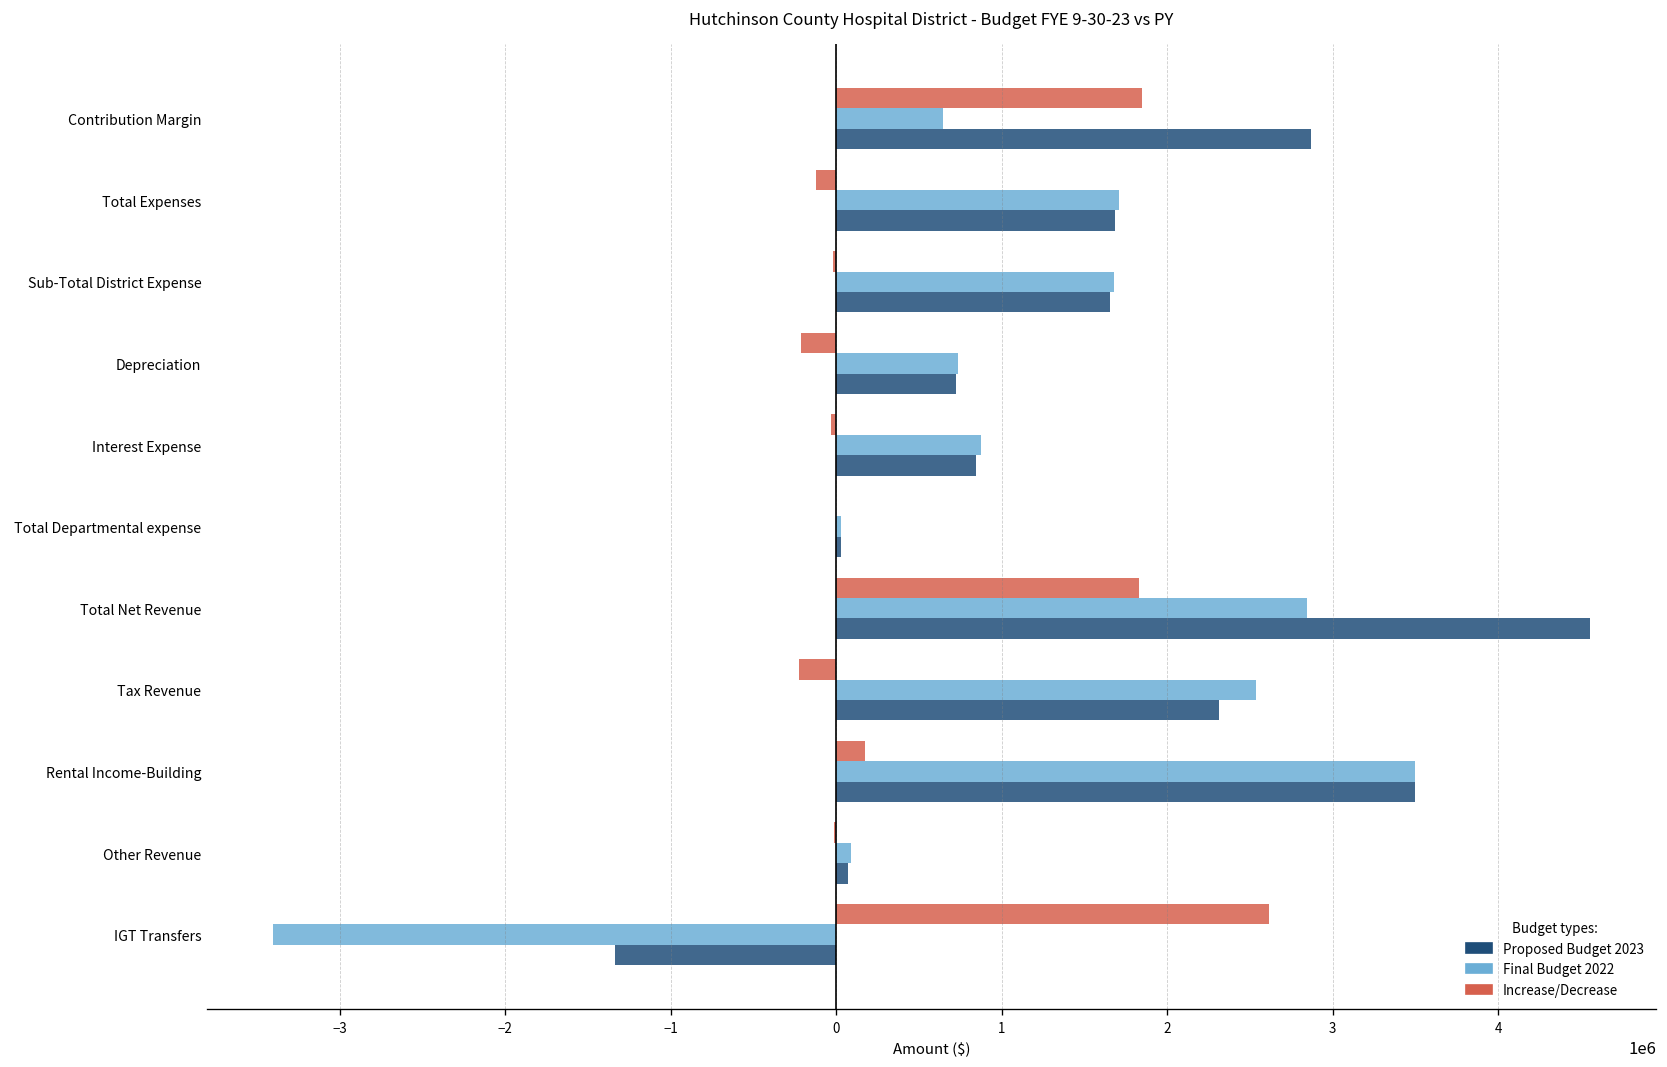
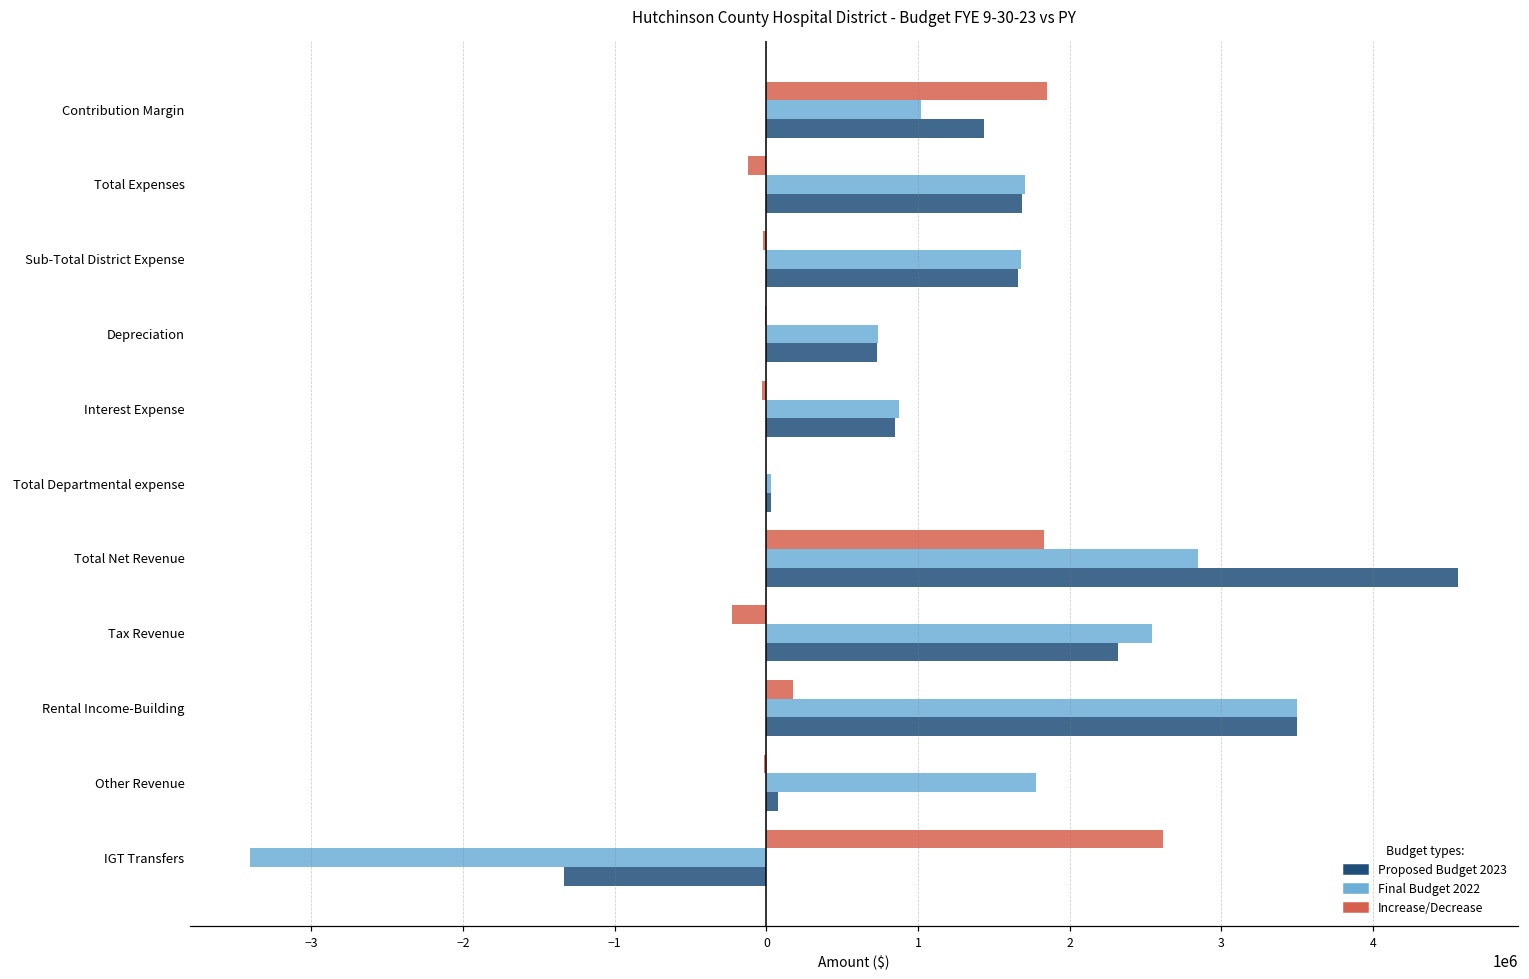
Final Budget 2022, Contribution Margin: 650000 -> 1020000
Proposed Budget 2023, Contribution Margin: 2870000 -> 1440000
Increase/Decrease, Depreciation: -210000 -> -10000
Final Budget 2022, Other Revenue: 90000 -> 1780000
